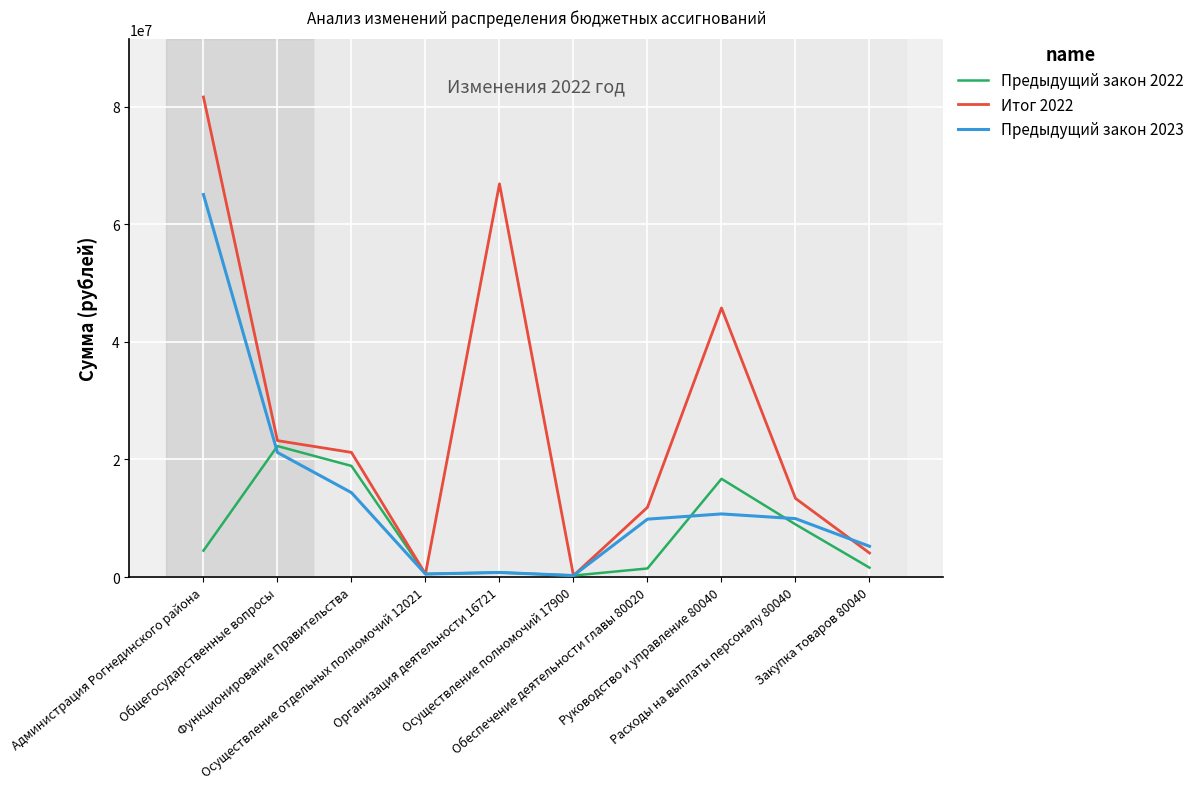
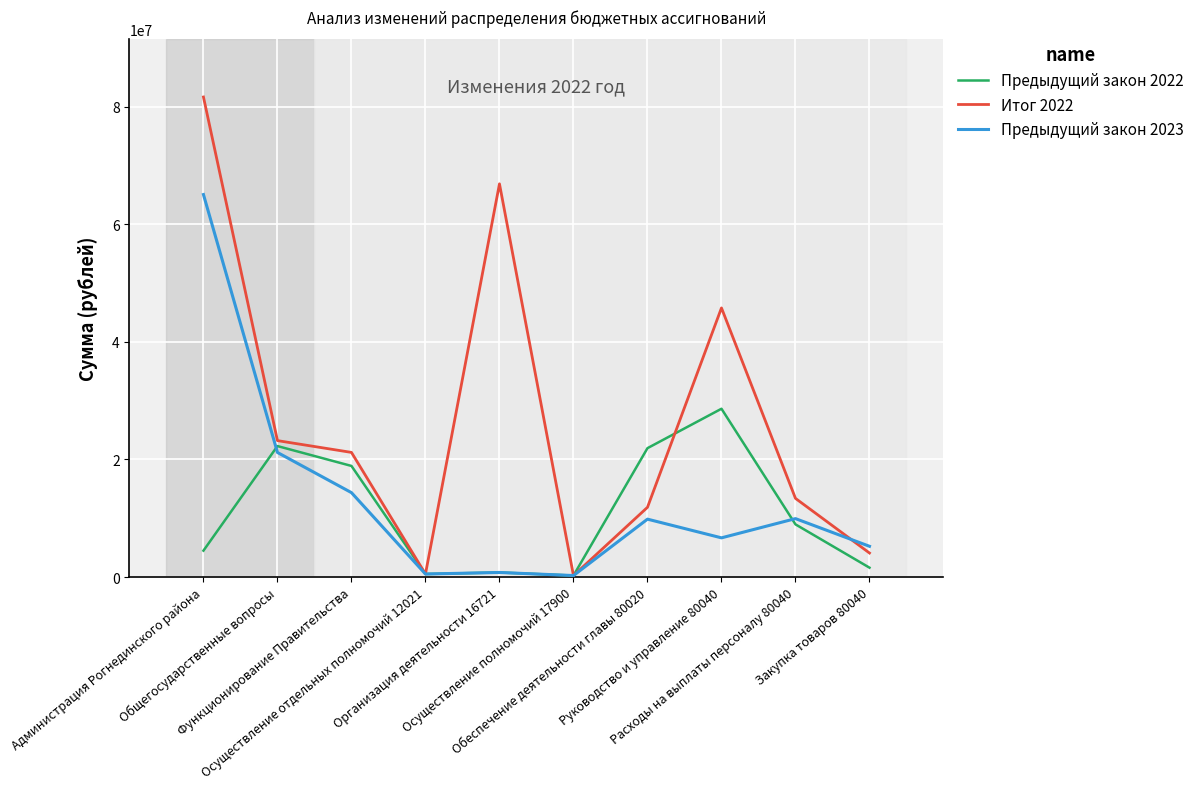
Предыдущий закон 2022, Обеспечение деятельности главы 80020: 1000000 -> 22000000
Предыдущий закон 2022, Руководство и управление 80040: 17000000 -> 29000000
Предыдущий закон 2023, Руководство и управление 80040: 11000000 -> 7000000
